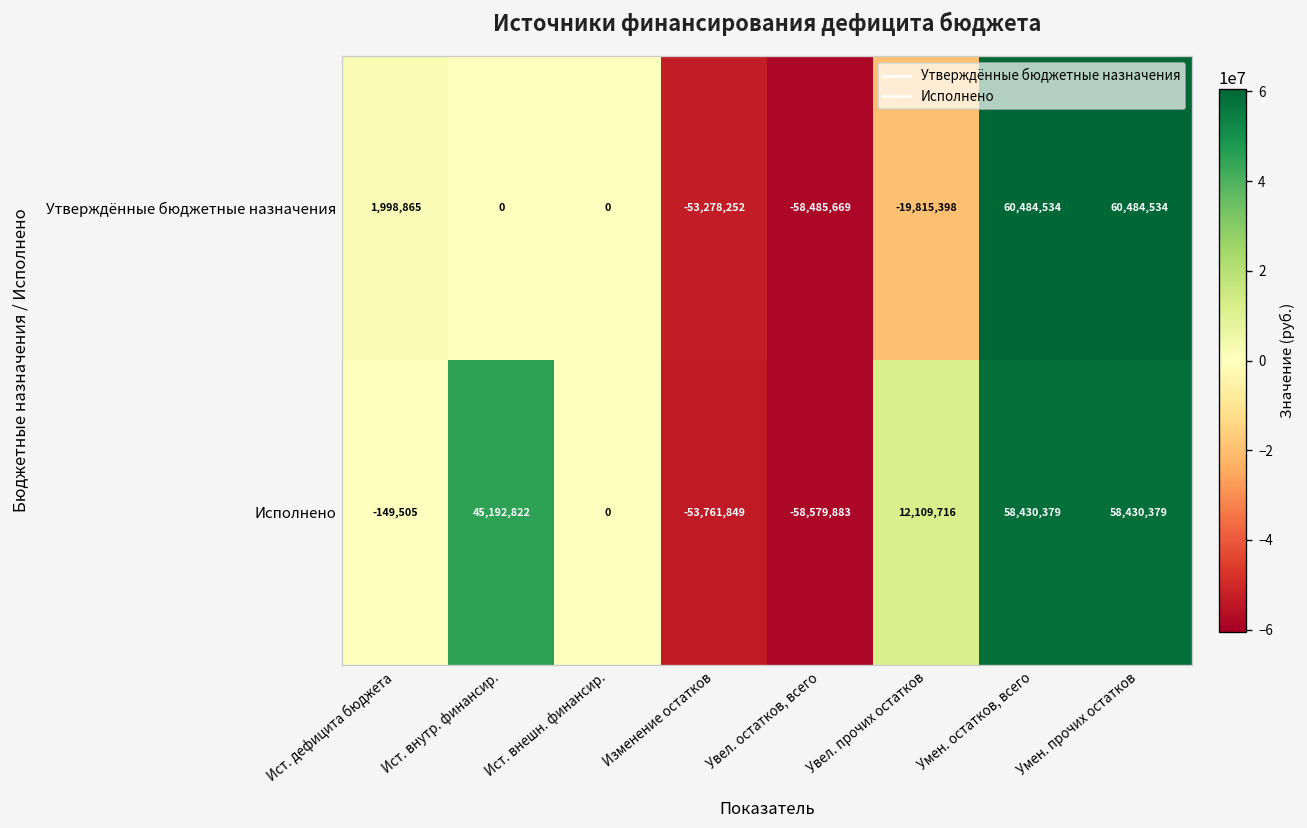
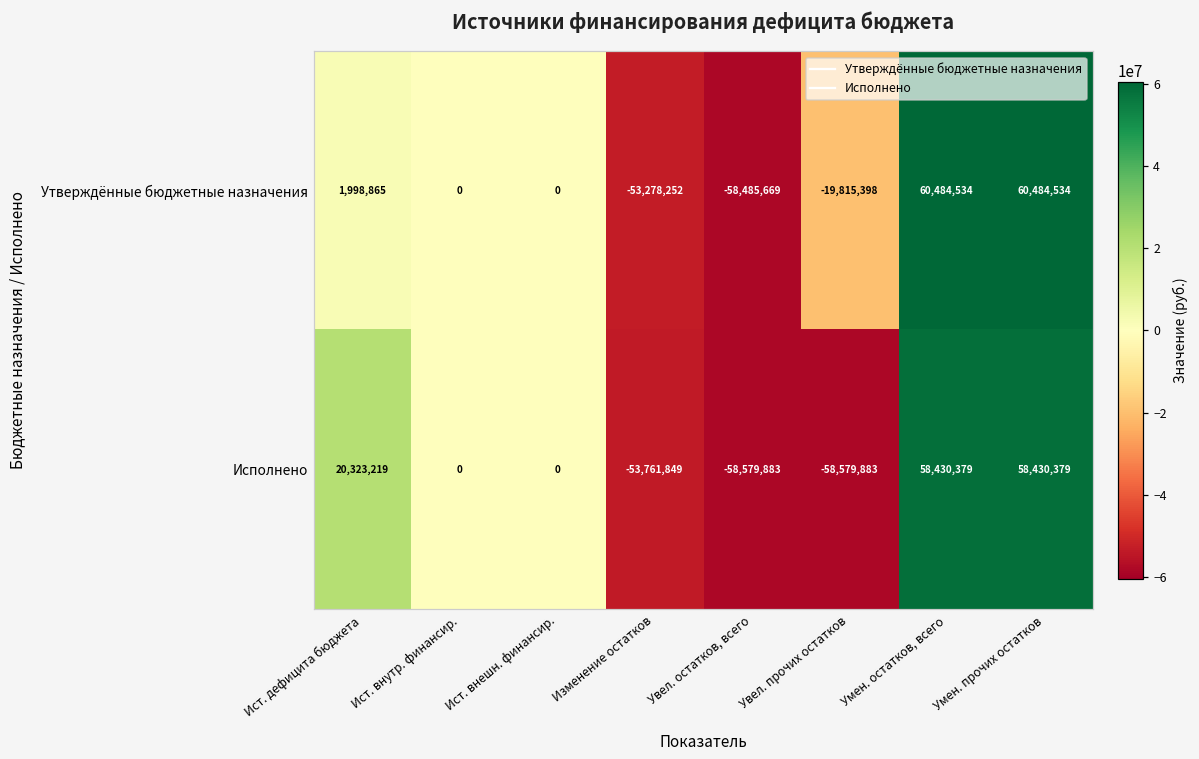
Исполнено, Ист. дефицита бюджета: -149,505 -> 20,323,219
Исполнено, Ист. внутр. финансир.: 45,192,822 -> 0
Исполнено, Увел. прочих остатков: 12,109,716 -> -58,579,883
